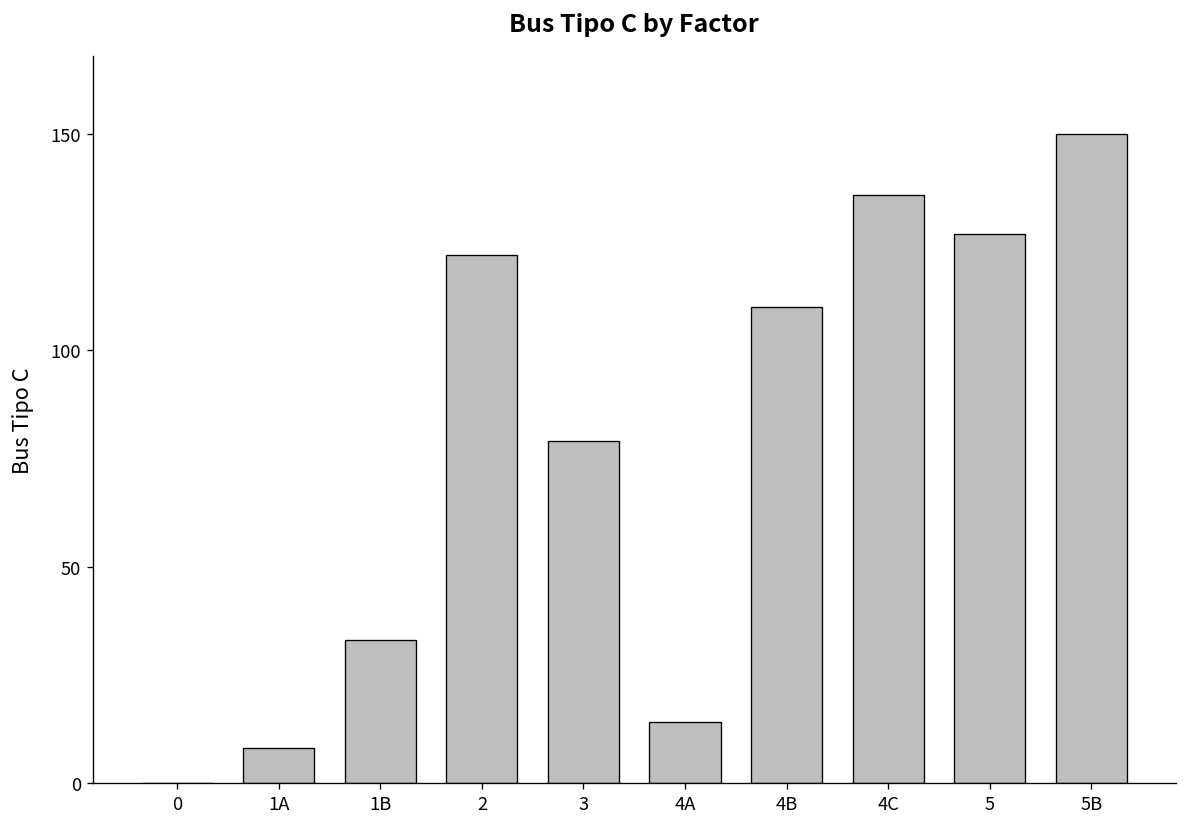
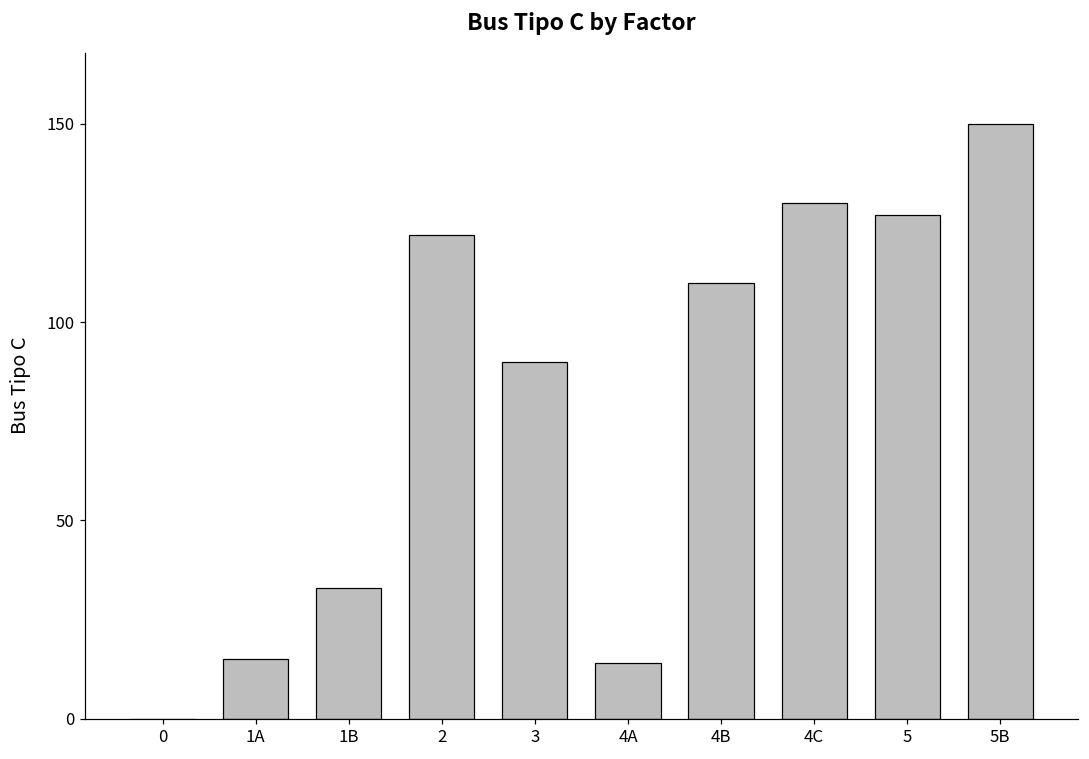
1A: 8 -> 15
3: 79 -> 90
4C: 136 -> 130
